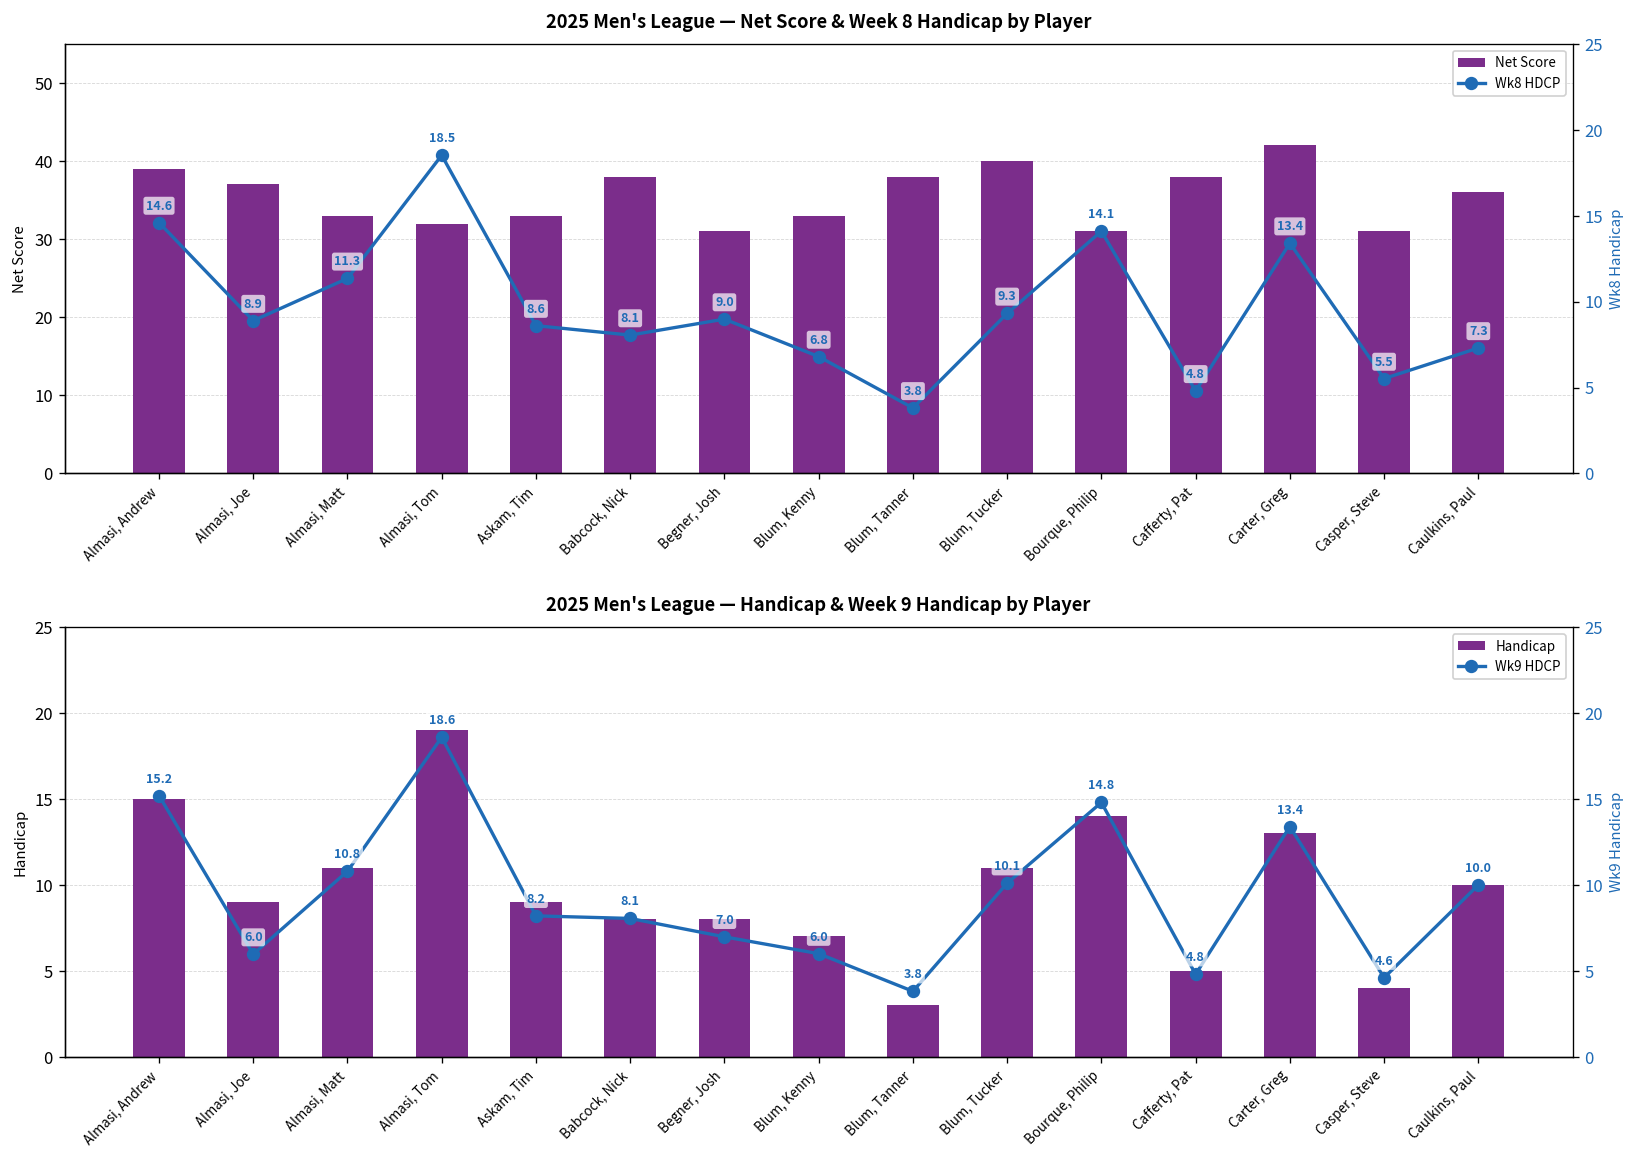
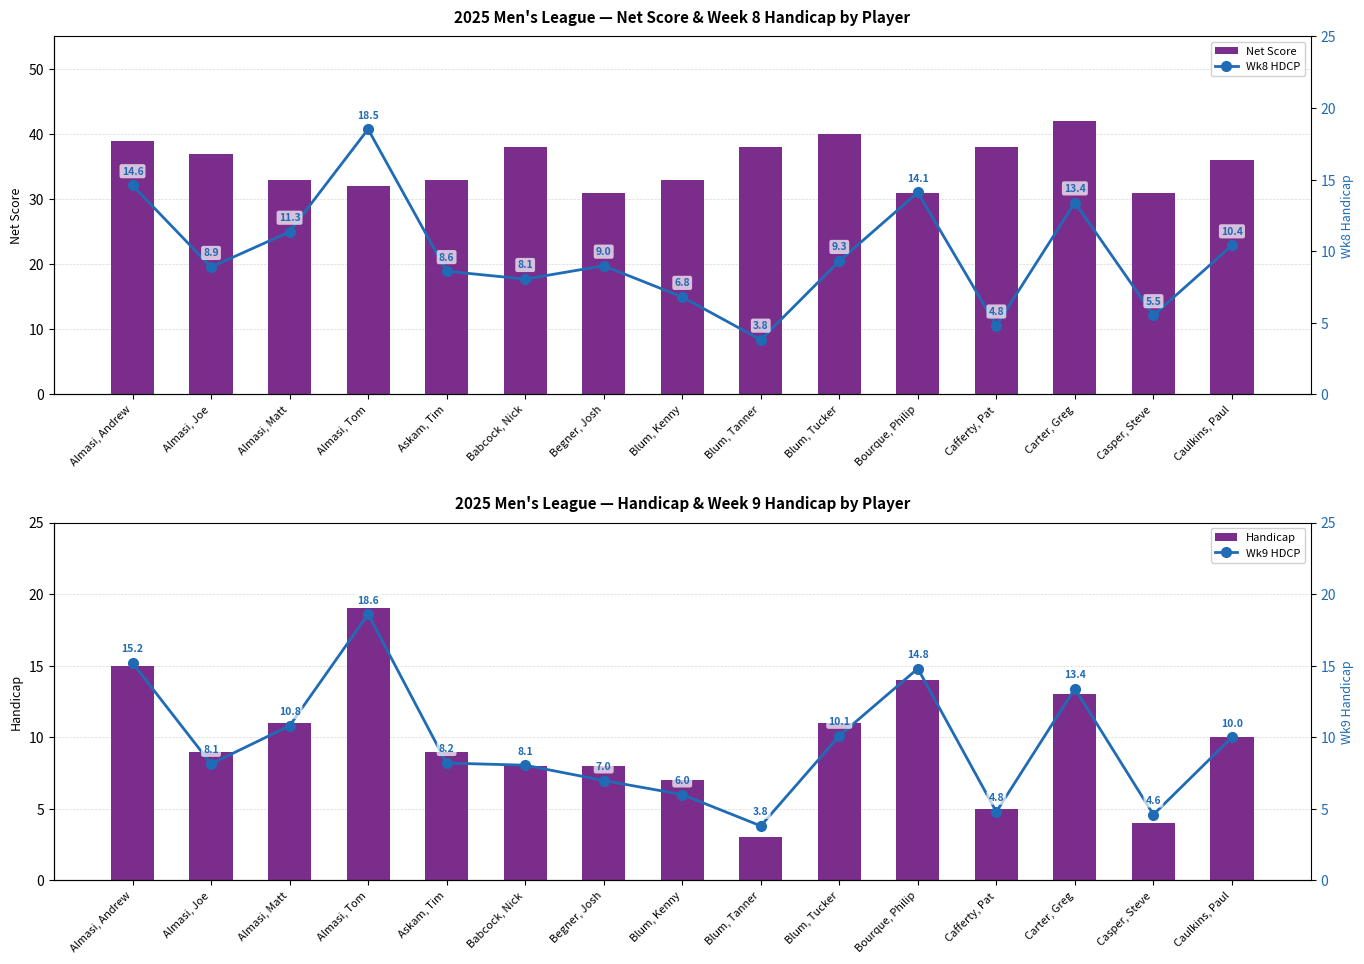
2025 Men's League — Net Score & Week 8 Handicap by Player, Wk8 HDCP, Caulkins, Paul: 7.3 -> 10.4
2025 Men's League — Handicap & Week 9 Handicap by Player, Wk9 HDCP, Almasi, Joe: 6.0 -> 8.1
